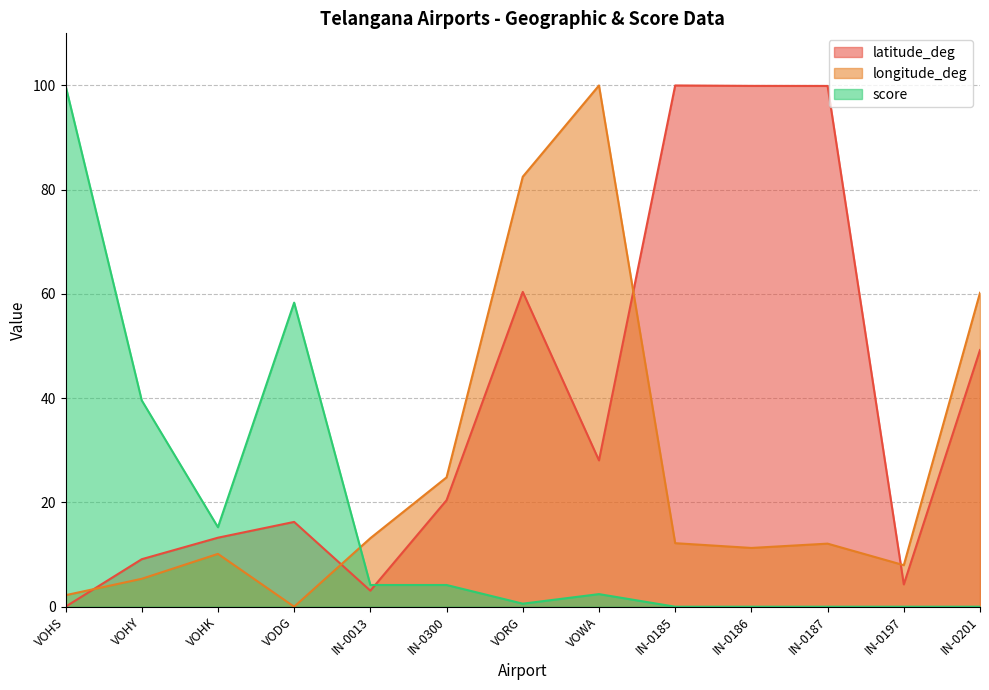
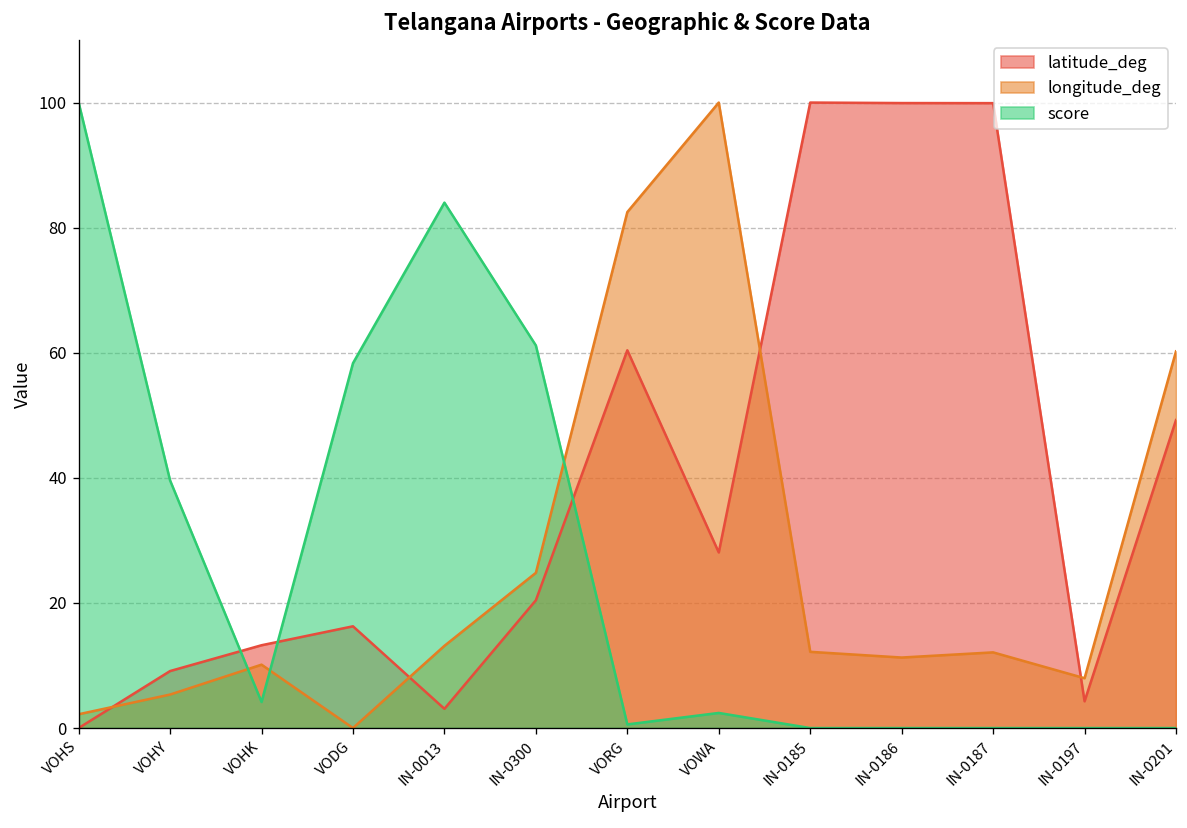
score, VOHK: 15 -> 4
score, IN-0013: 4 -> 84
score, IN-0300: 4 -> 61
